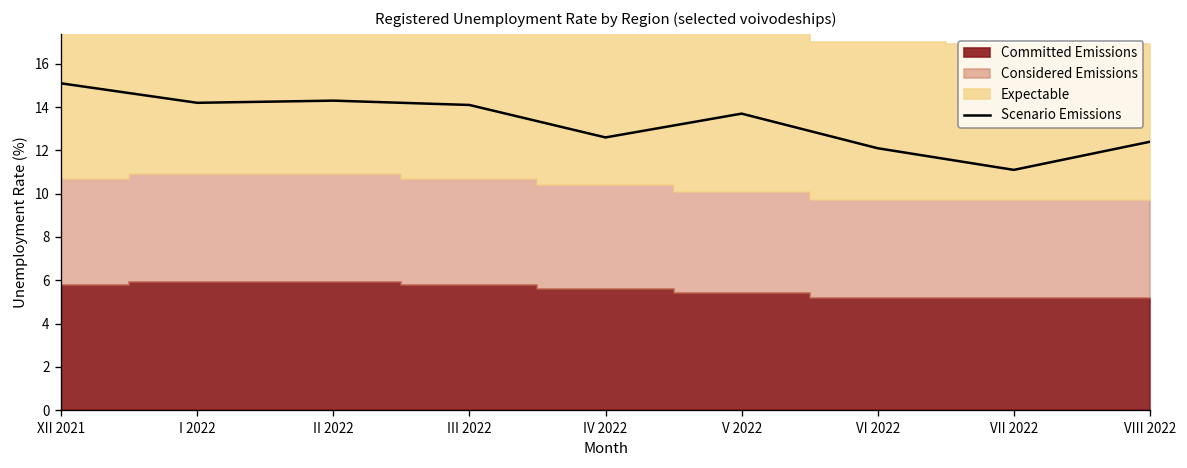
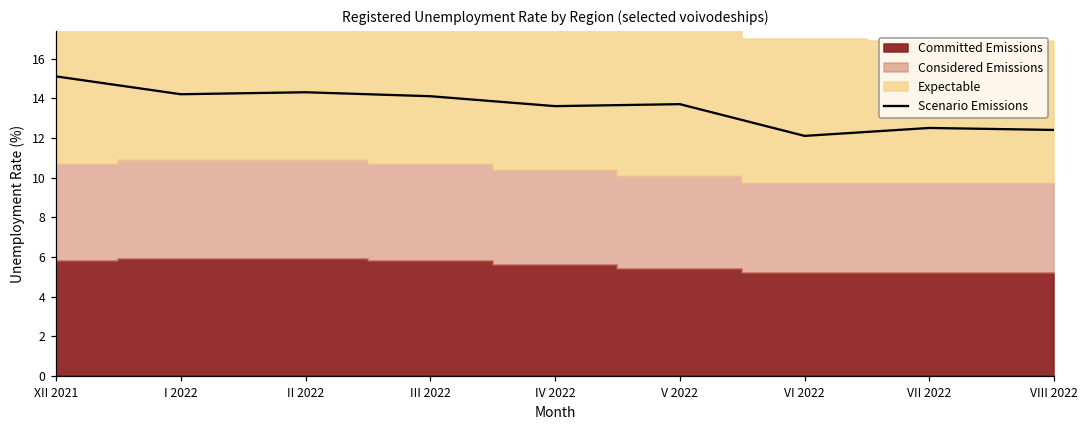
Scenario Emissions, IV 2022: 12.6 -> 13.6
Scenario Emissions, VII 2022: 11.1 -> 12.5
